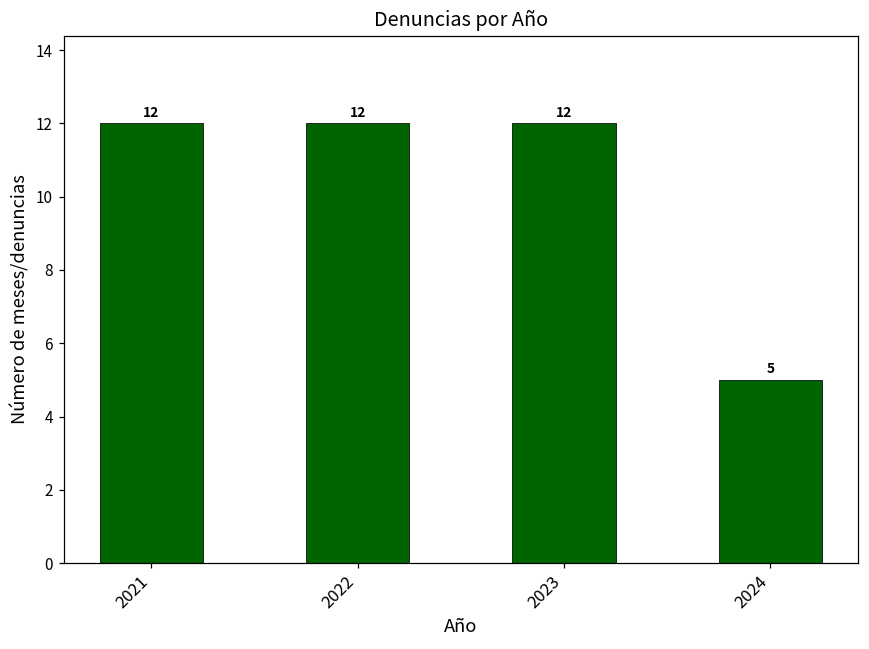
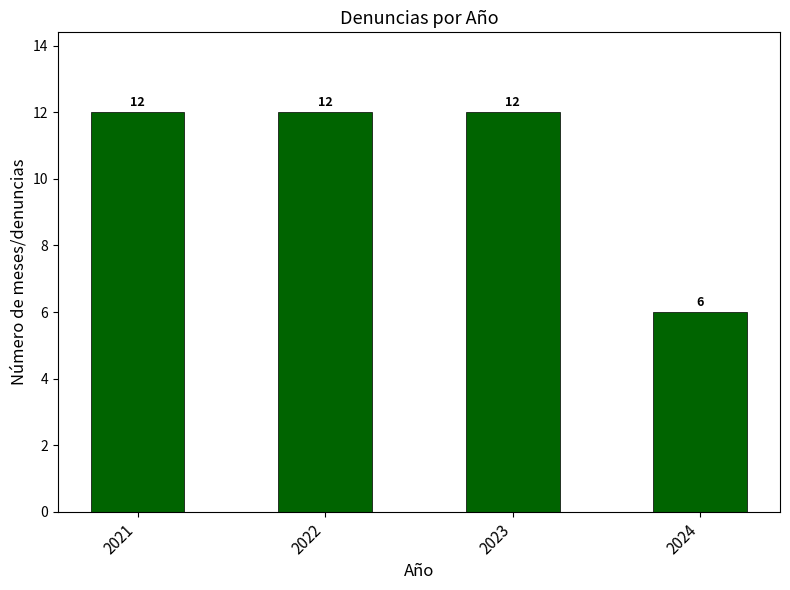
2024: 5 -> 6
